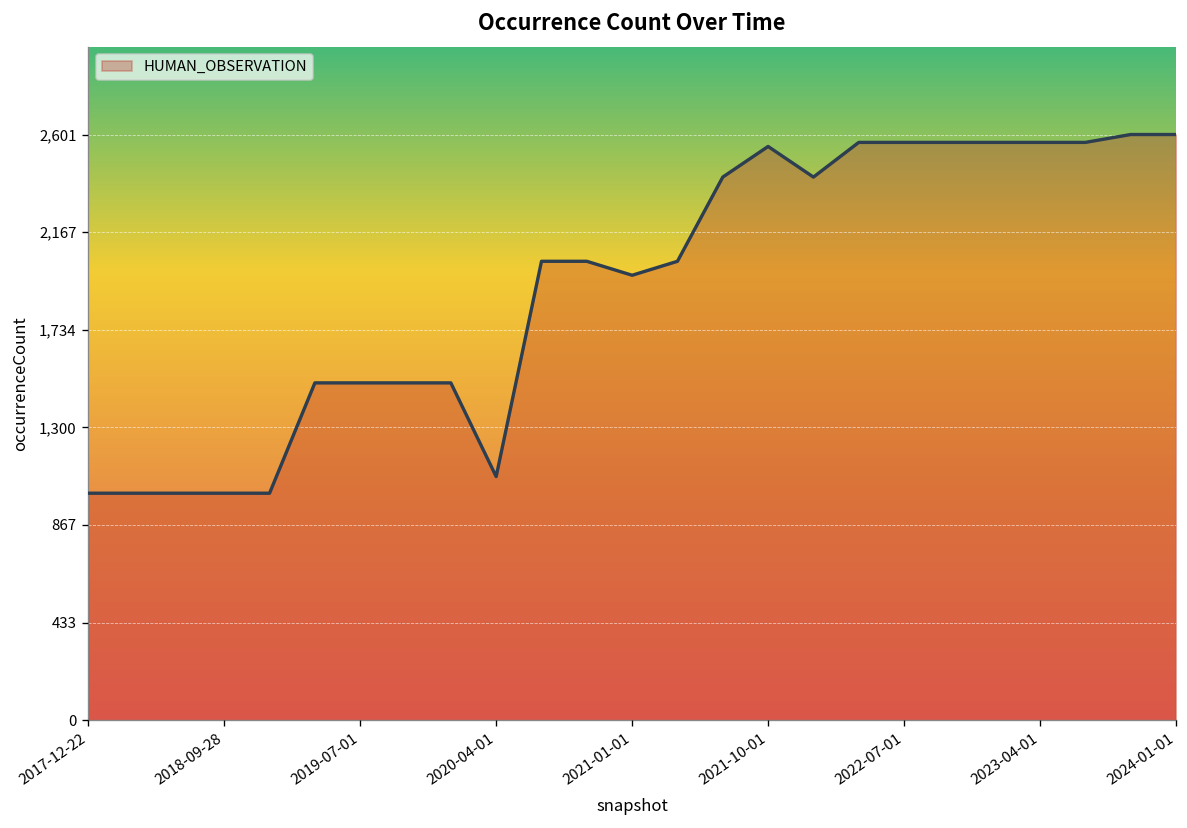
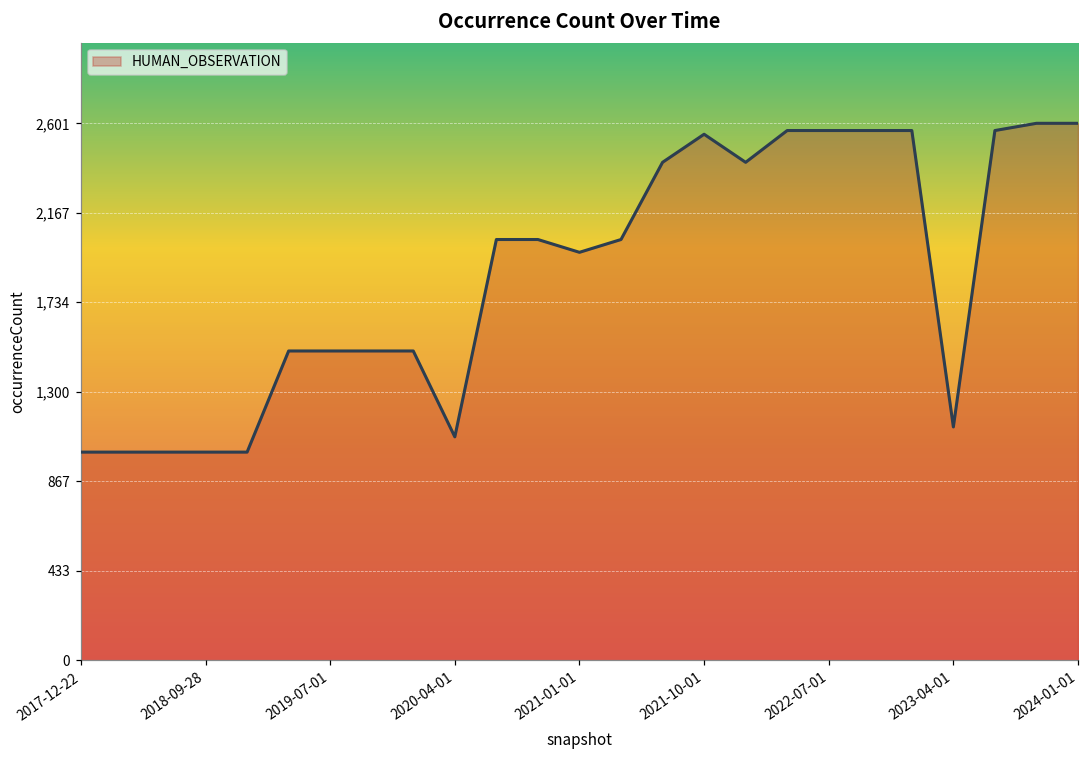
2023-04-01: 2,570 -> 1,130
